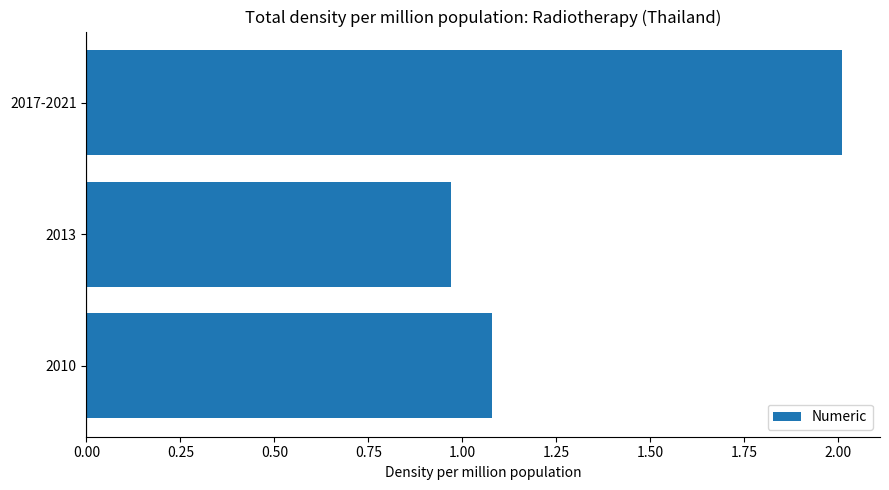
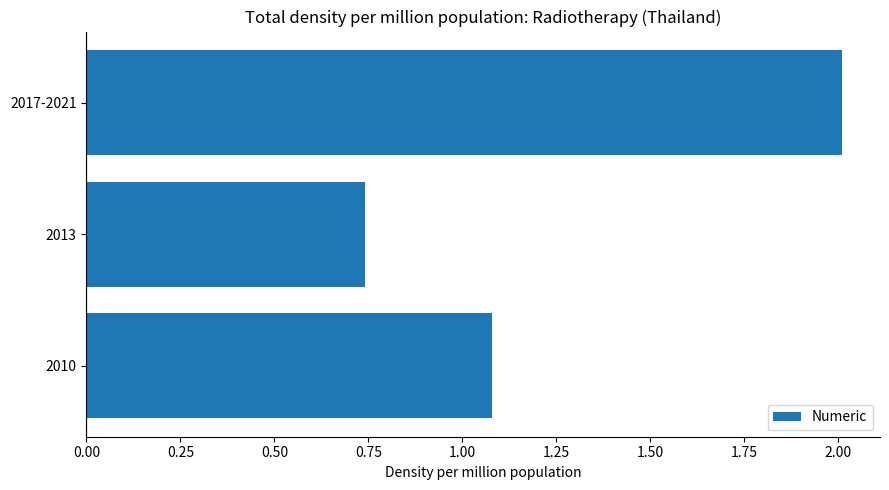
2013: 0.97 -> 0.74
